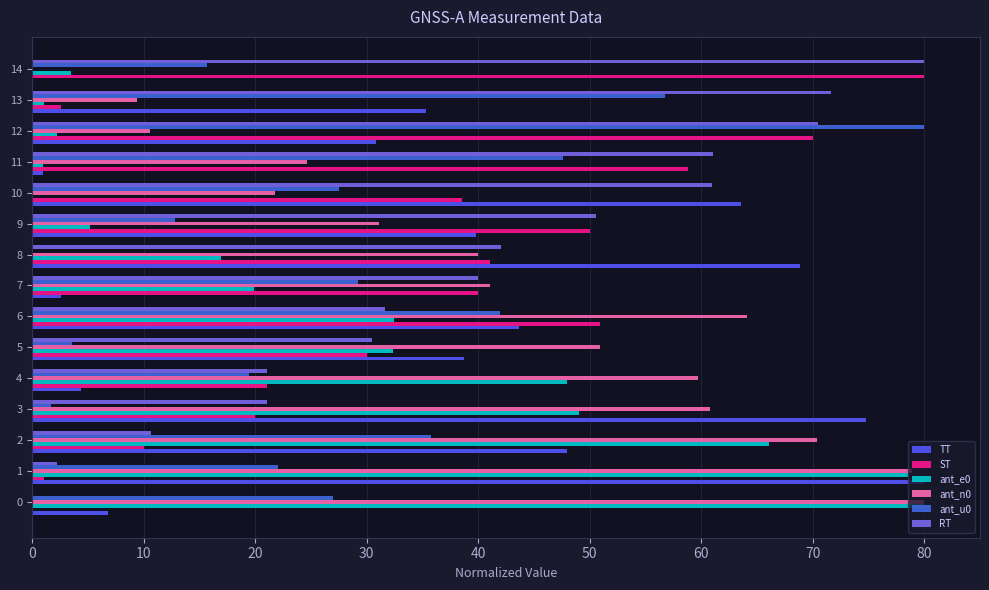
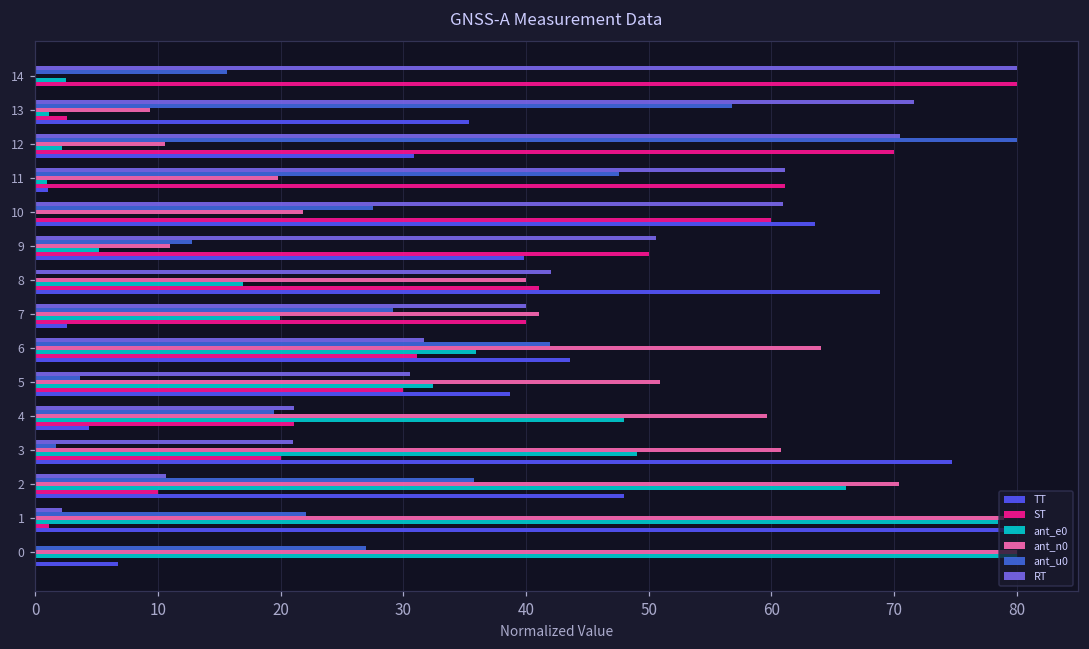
ant_e0, 14: 3.5 -> 2.5
ant_n0, 11: 24.6 -> 19.8
ST, 11: 58.9 -> 61.1
ST, 10: 38.5 -> 60.0
ant_n0, 9: 31.1 -> 10.9
ant_e0, 6: 32.5 -> 35.9
ST, 6: 50.9 -> 31.1
